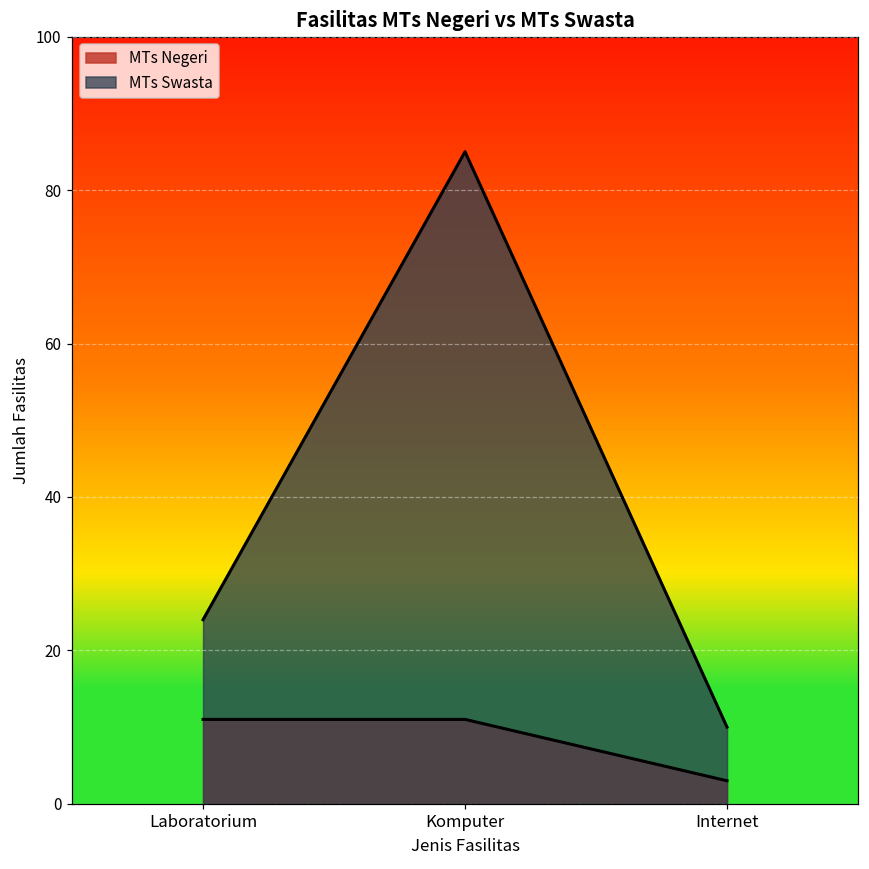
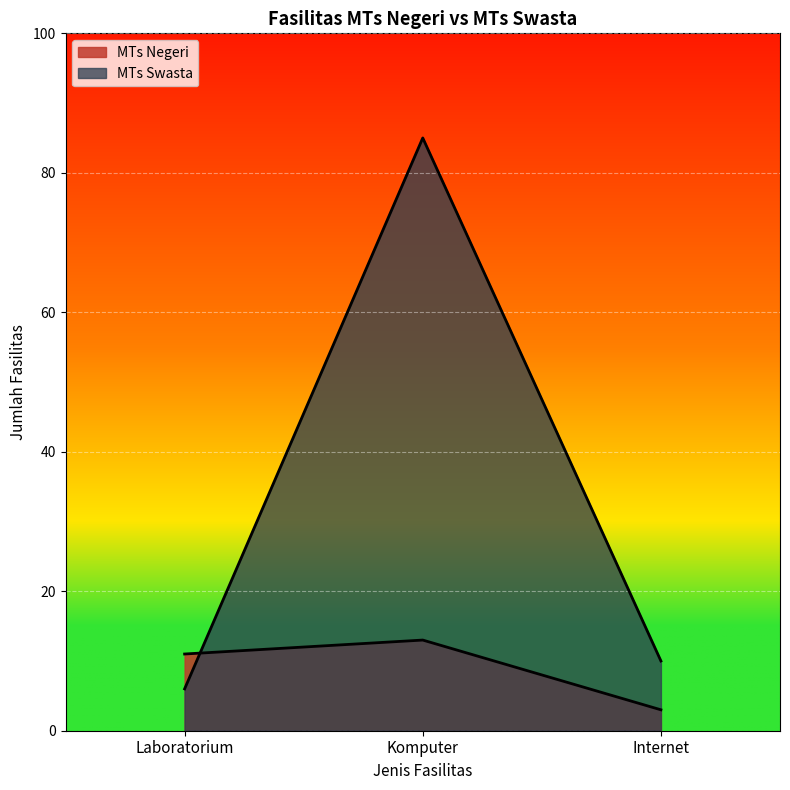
MTs Swasta, Laboratorium: 24 -> 6
MTs Negeri, Komputer: 11 -> 13
